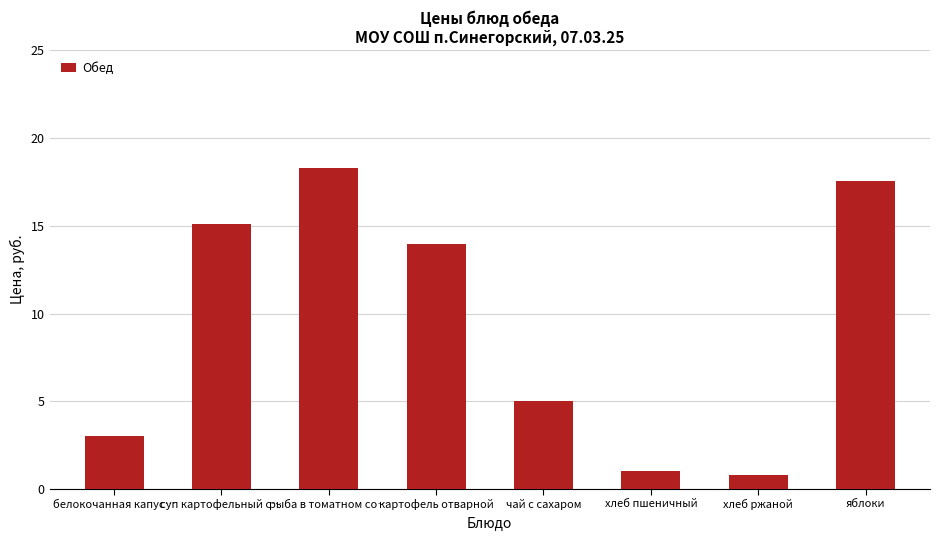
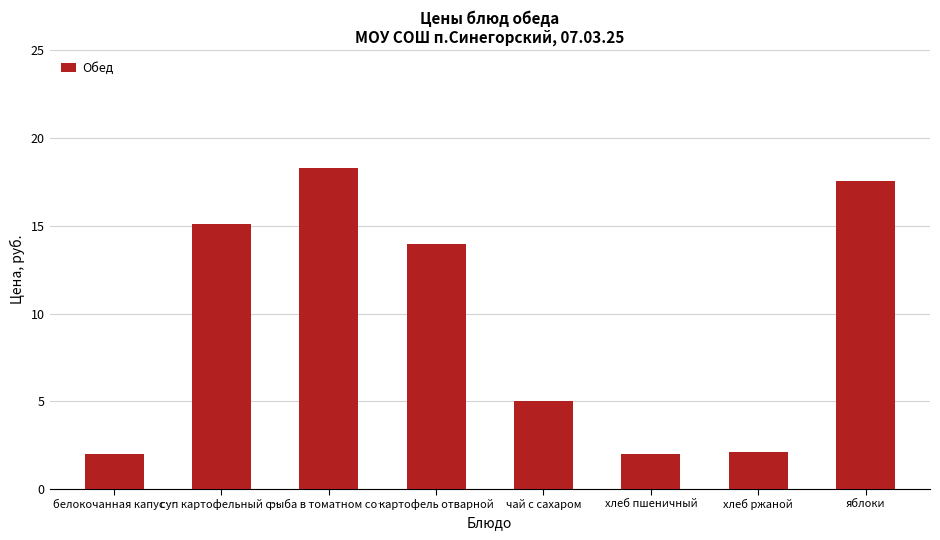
белокочанная капус…: 3 -> 2
хлеб пшеничный: 1 -> 2
хлеб ржаной: 0.8 -> 2.1
